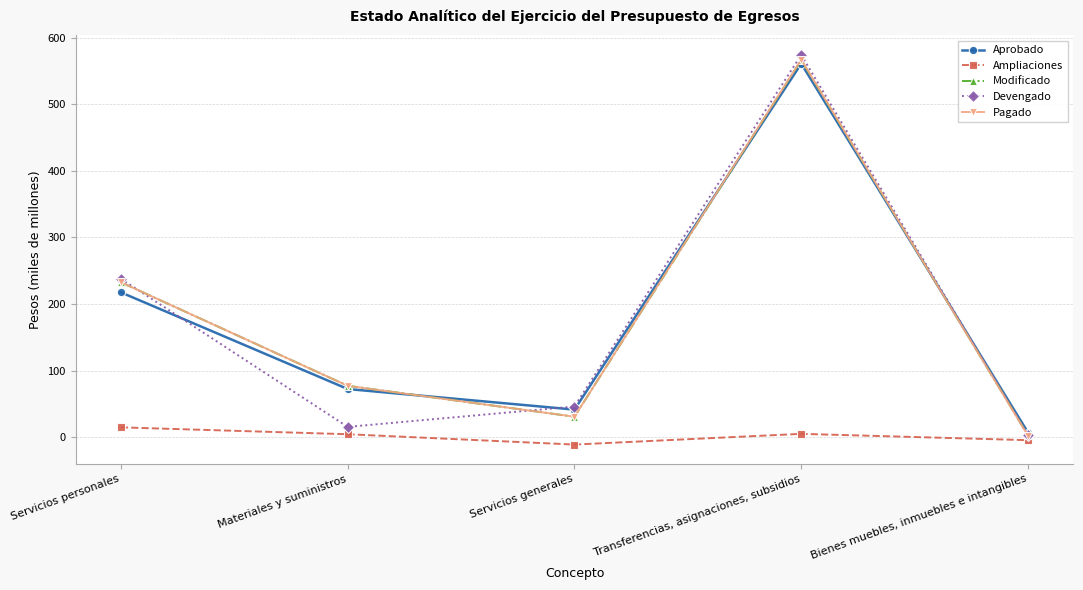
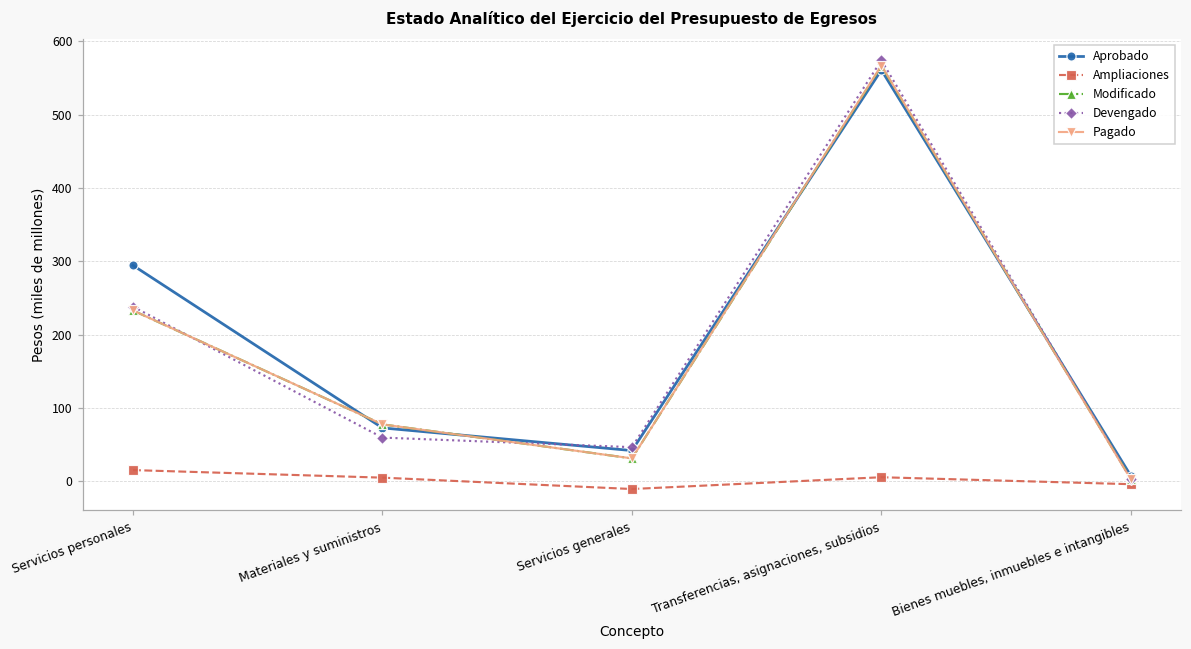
Aprobado, Servicios personales: 220 -> 290
Devengado, Materiales y suministros: 20 -> 60
